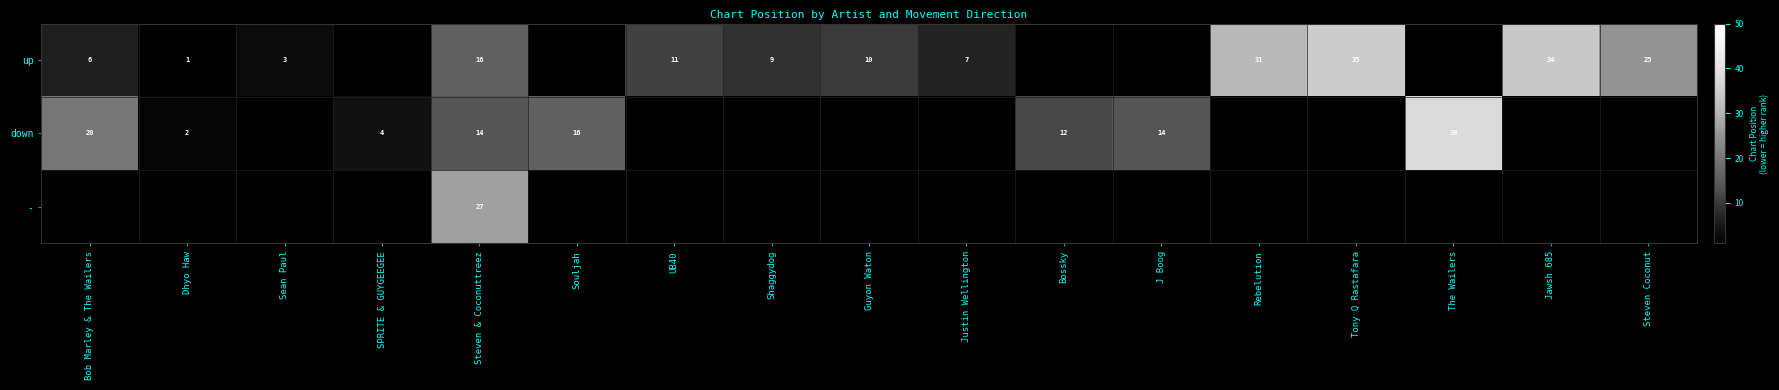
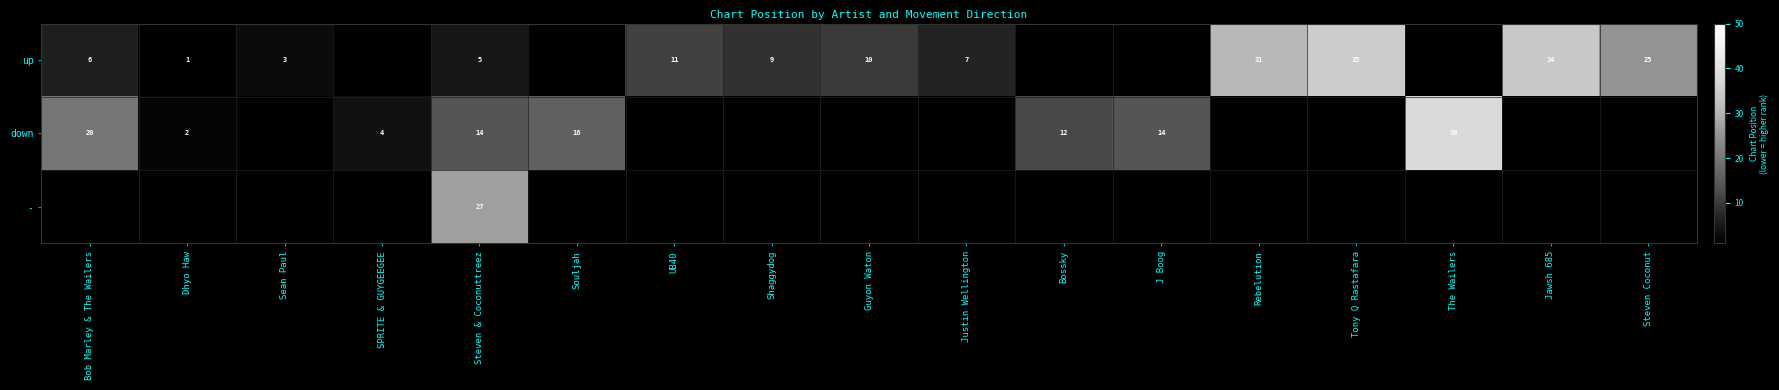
up, Steven & Coconuttreez: 16 -> 5
